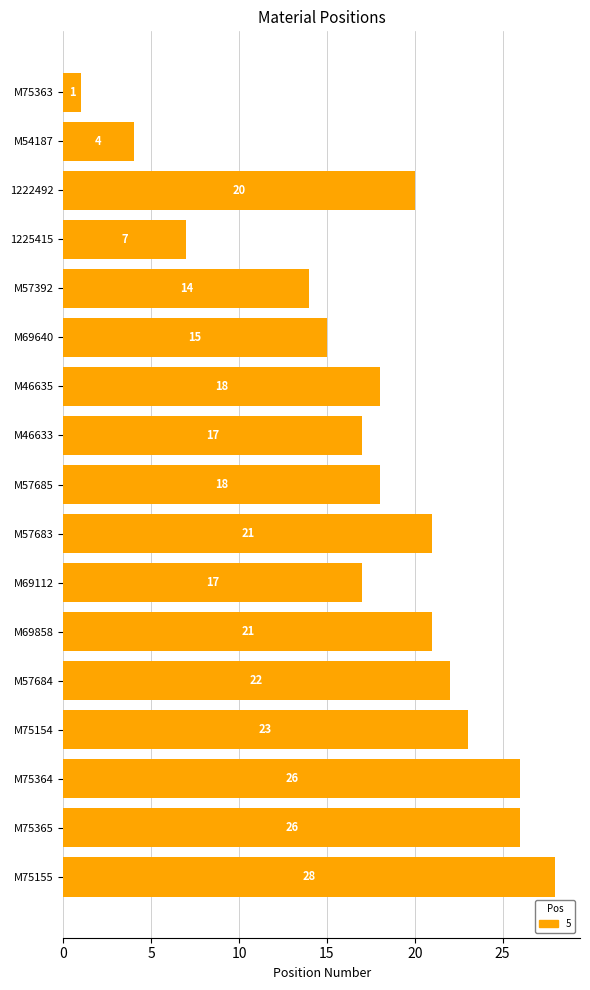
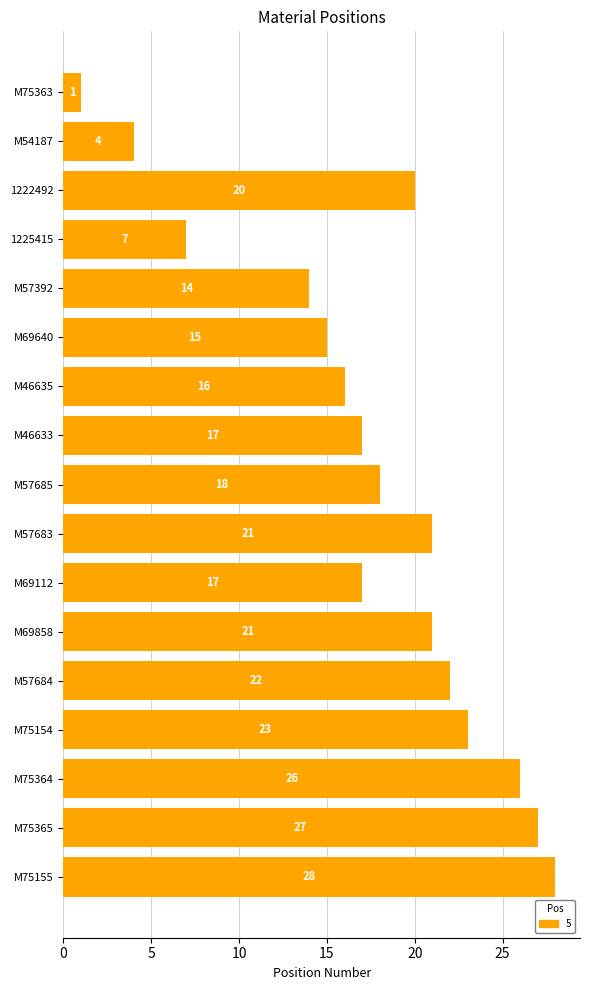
M46635: 18 -> 16
M75365: 26 -> 27
